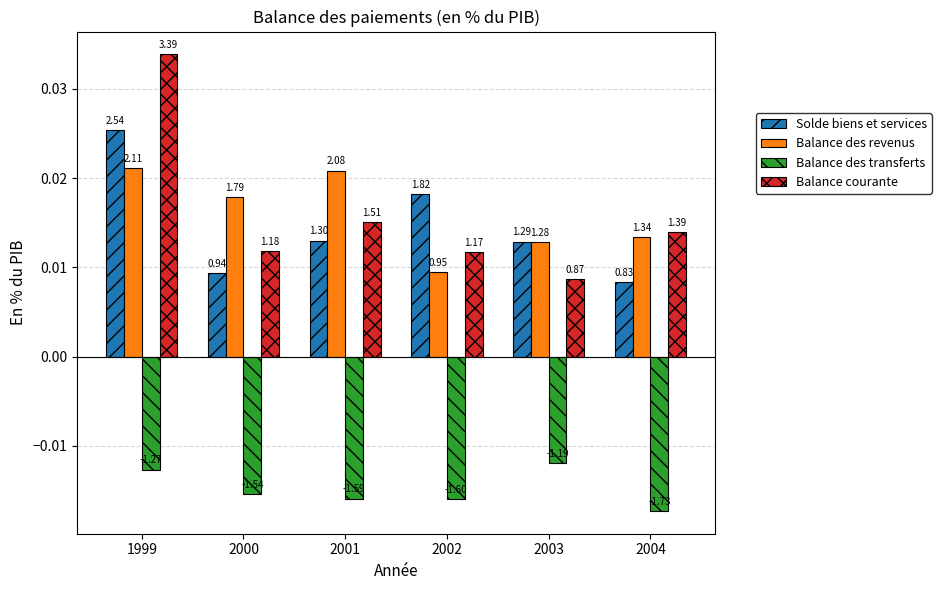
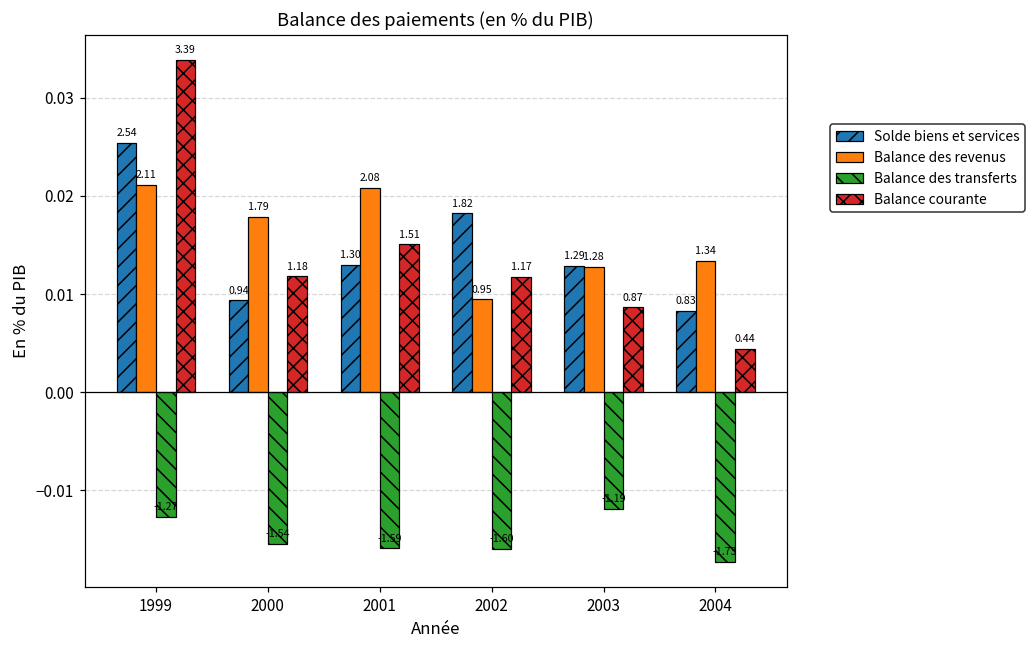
Balance courante, 2004: 1.39 -> 0.44
